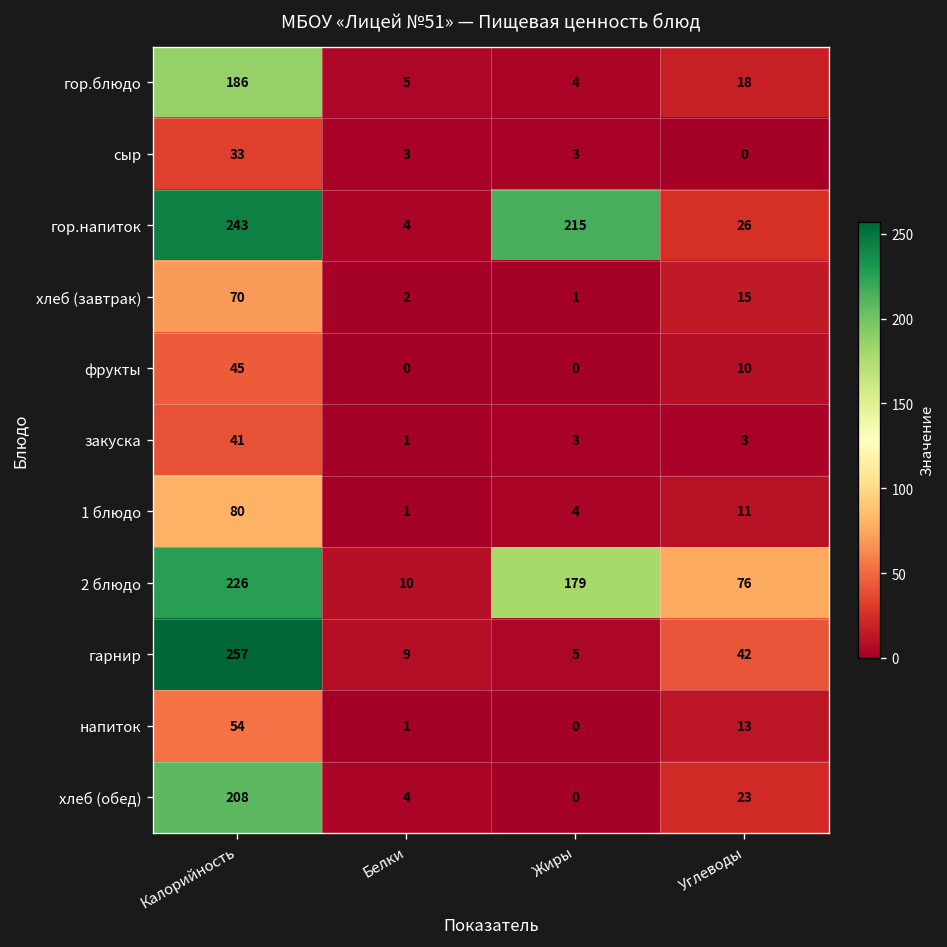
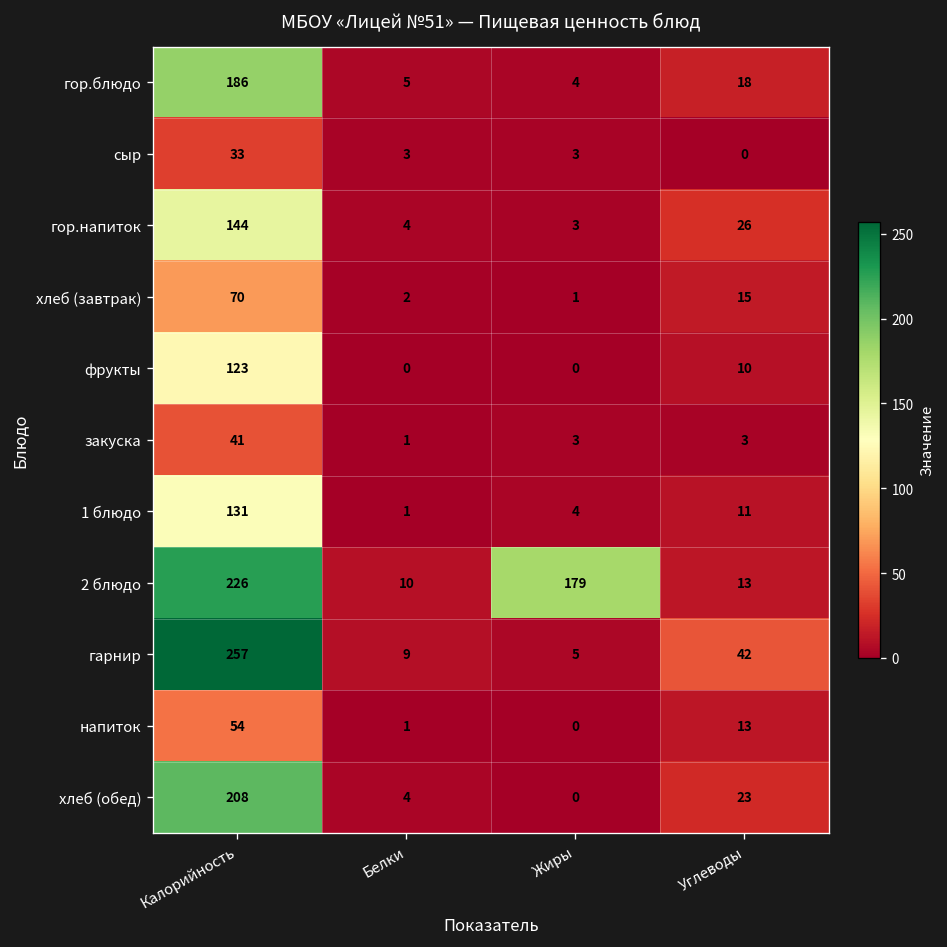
гор.напиток, Калорийность: 243 -> 144
гор.напиток, Жиры: 215 -> 3
фрукты, Калорийность: 45 -> 123
1 блюдо, Калорийность: 80 -> 131
2 блюдо, Углеводы: 76 -> 13
